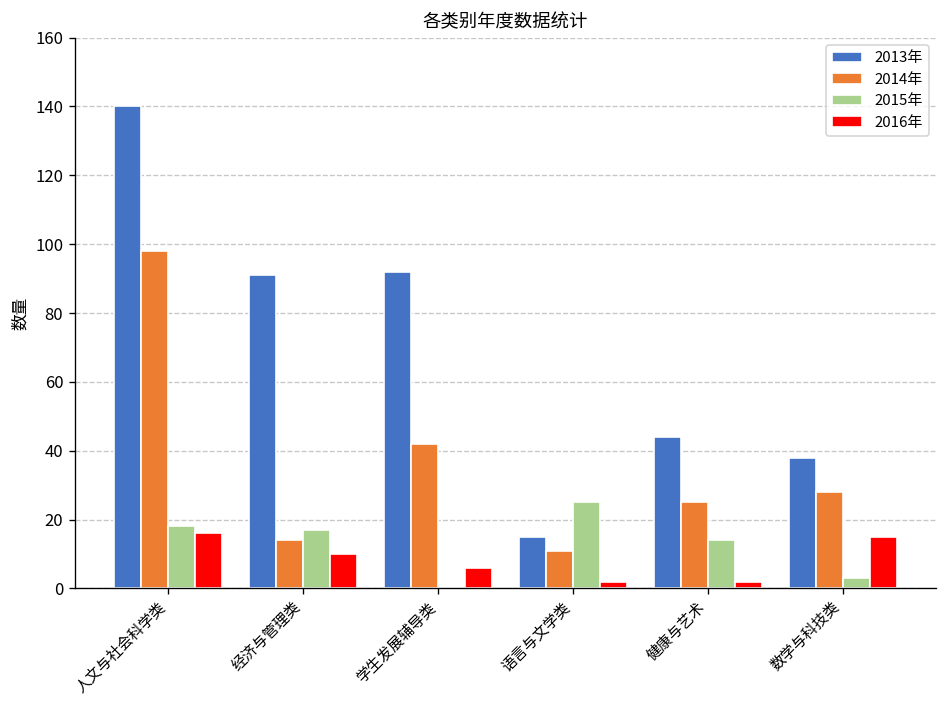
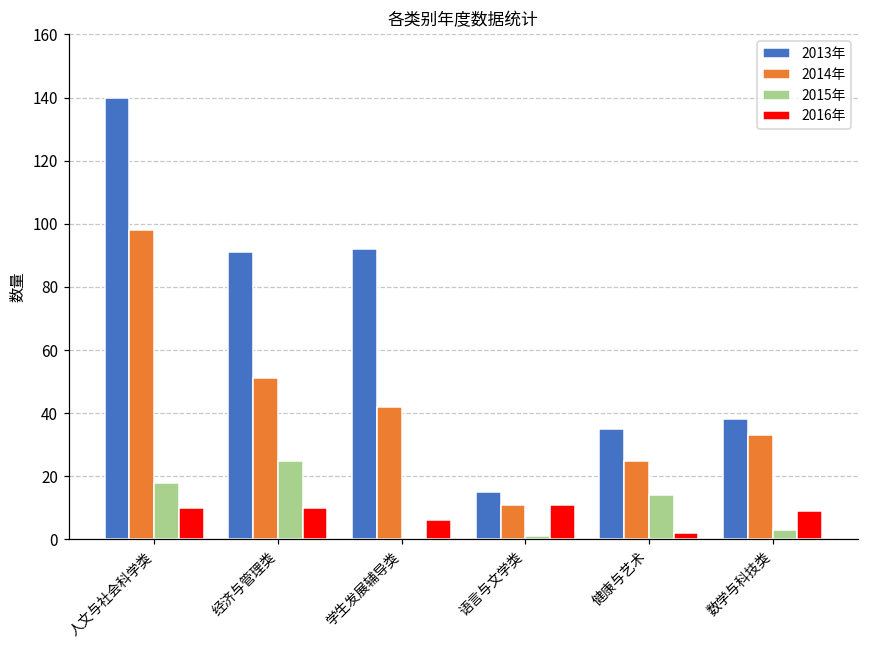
2016年, 人文与社会科学类: 16 -> 10
2014年, 经济与管理类: 14 -> 51
2015年, 经济与管理类: 17 -> 25
2015年, 语言与文学类: 25 -> 1
2016年, 语言与文学类: 2 -> 11
2013年, 健康与艺术: 44 -> 35
2014年, 数学与科技类: 28 -> 33
2016年, 数学与科技类: 15 -> 9
